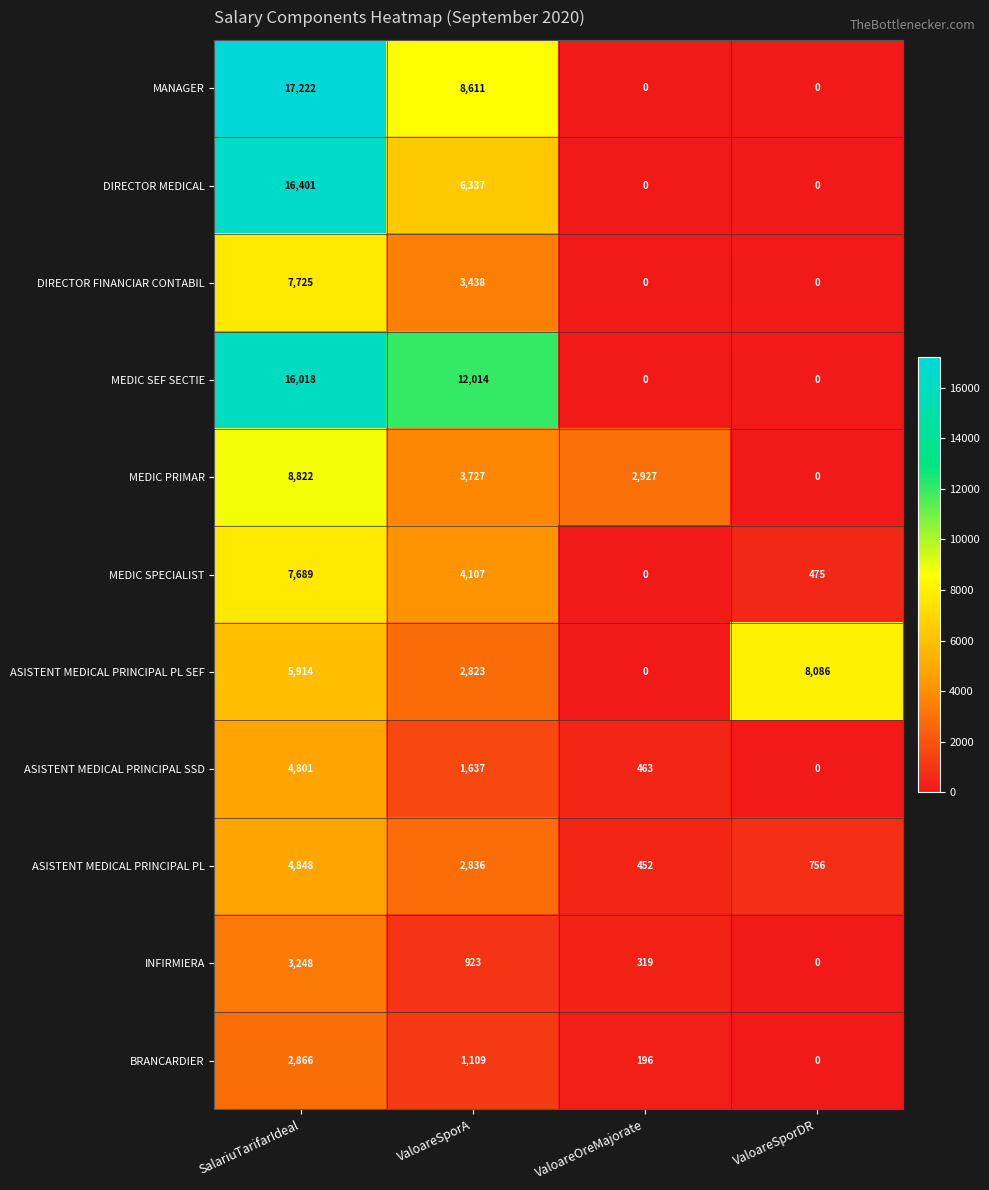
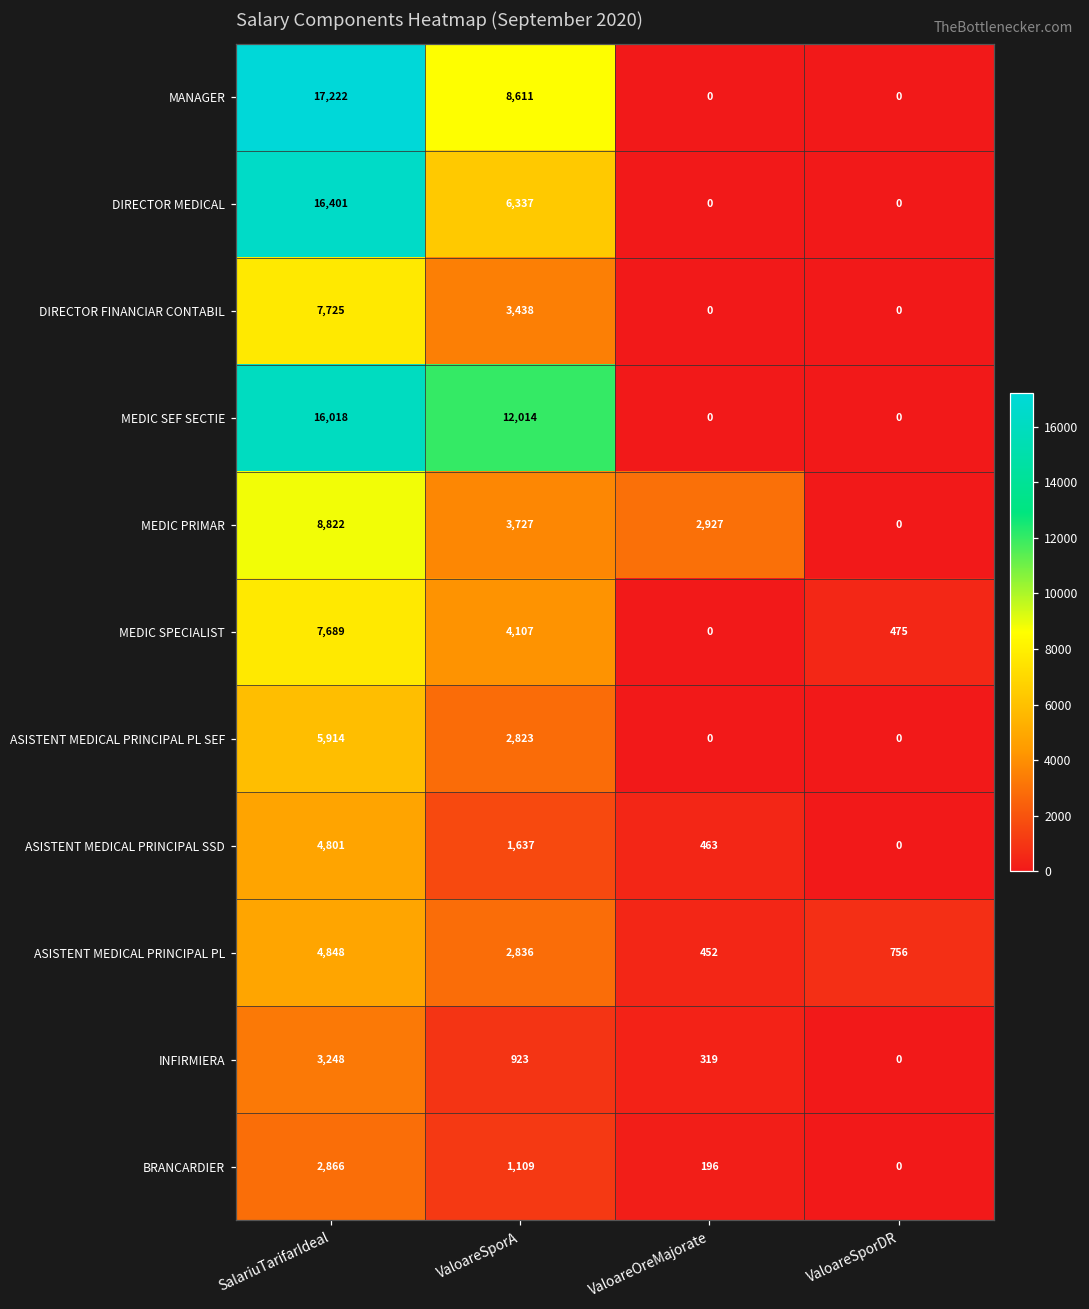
ASISTENT MEDICAL PRINCIPAL PL SEF, ValoareSporDR: 8,086 -> 0
